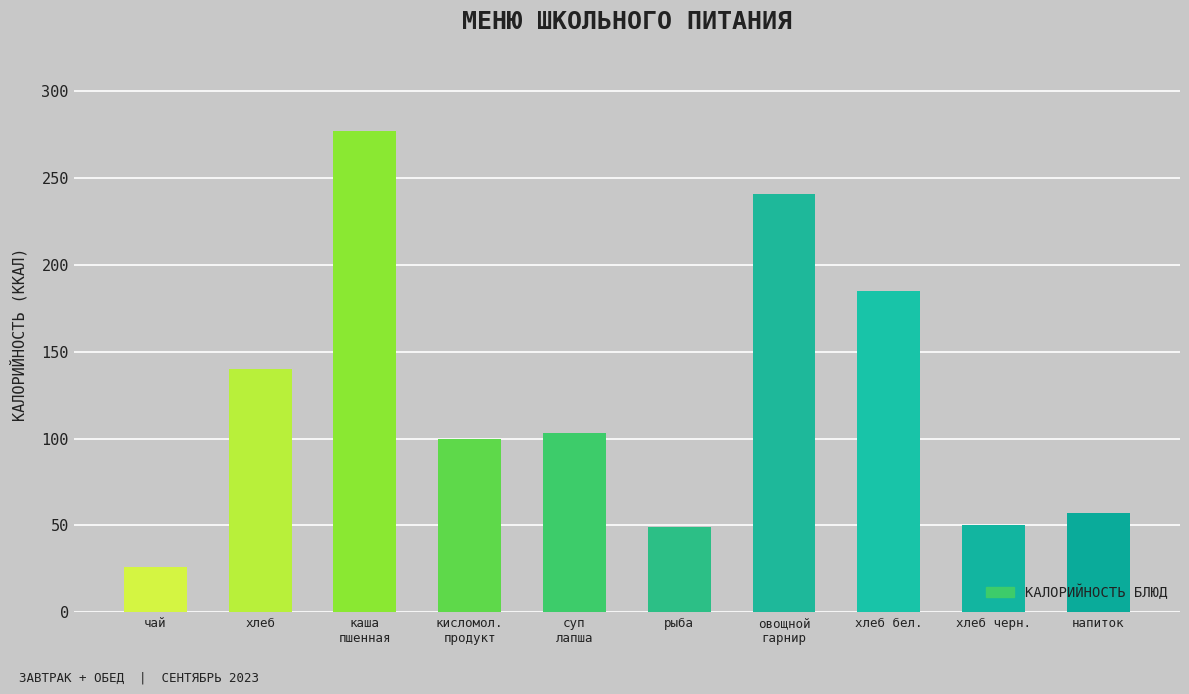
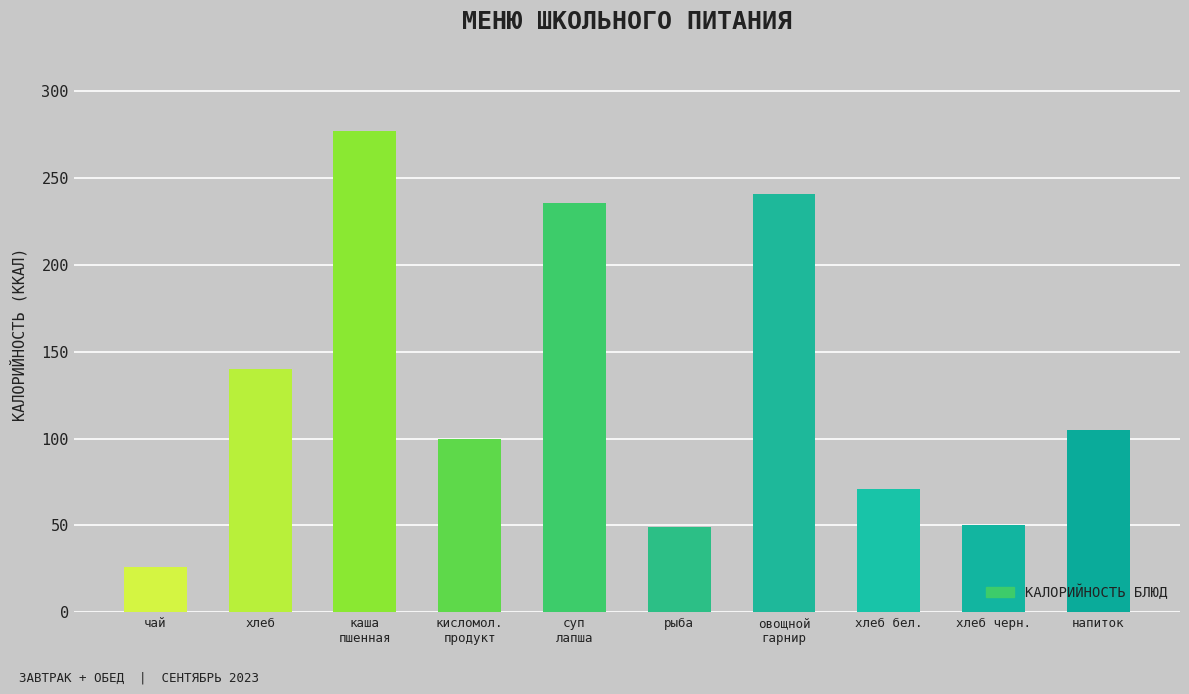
суп лапша: 103 -> 236
хлеб бел.: 185 -> 71
напиток: 57 -> 105
